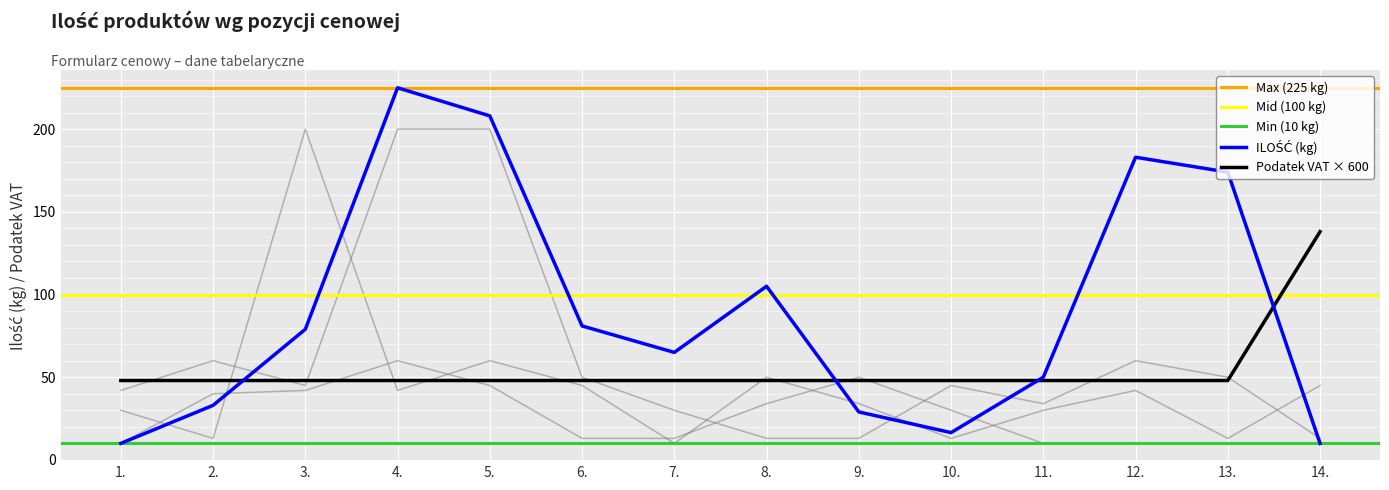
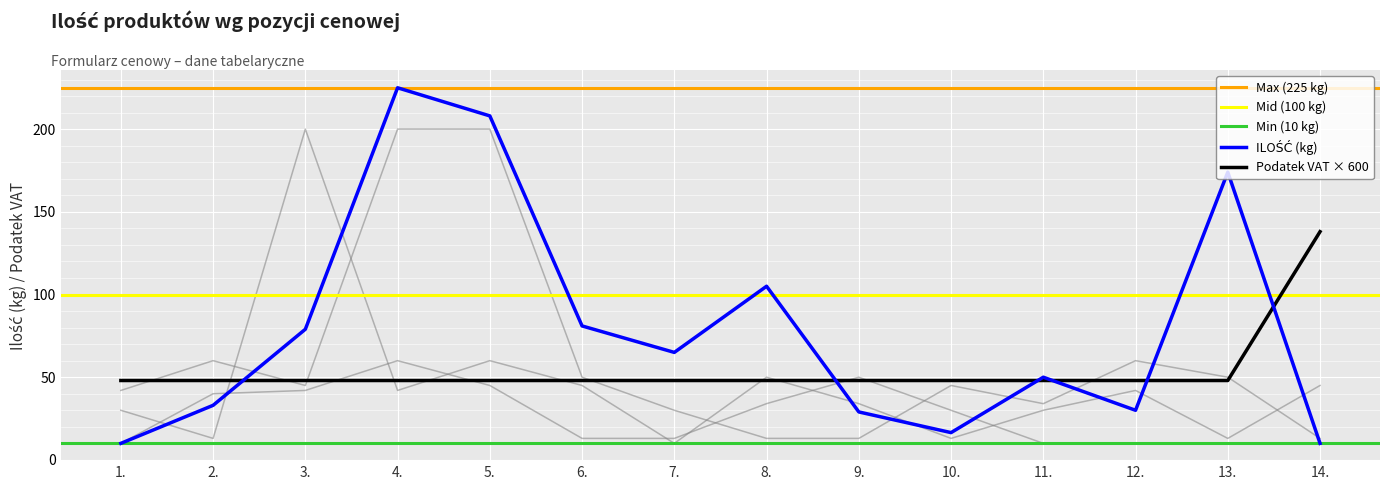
ILOŚĆ (kg), 12.: 183 -> 30
